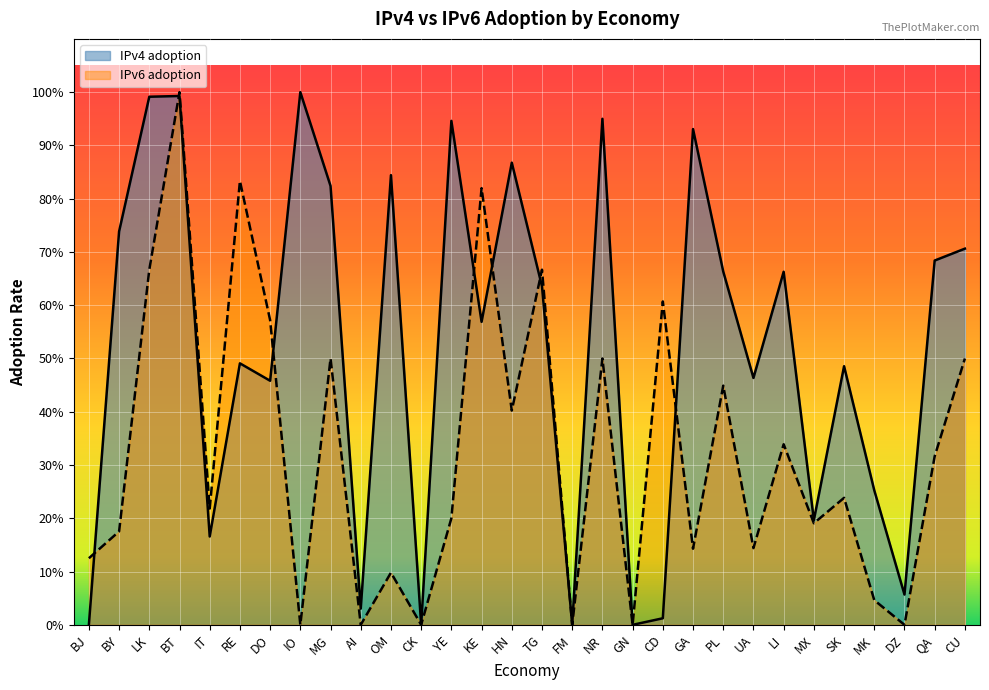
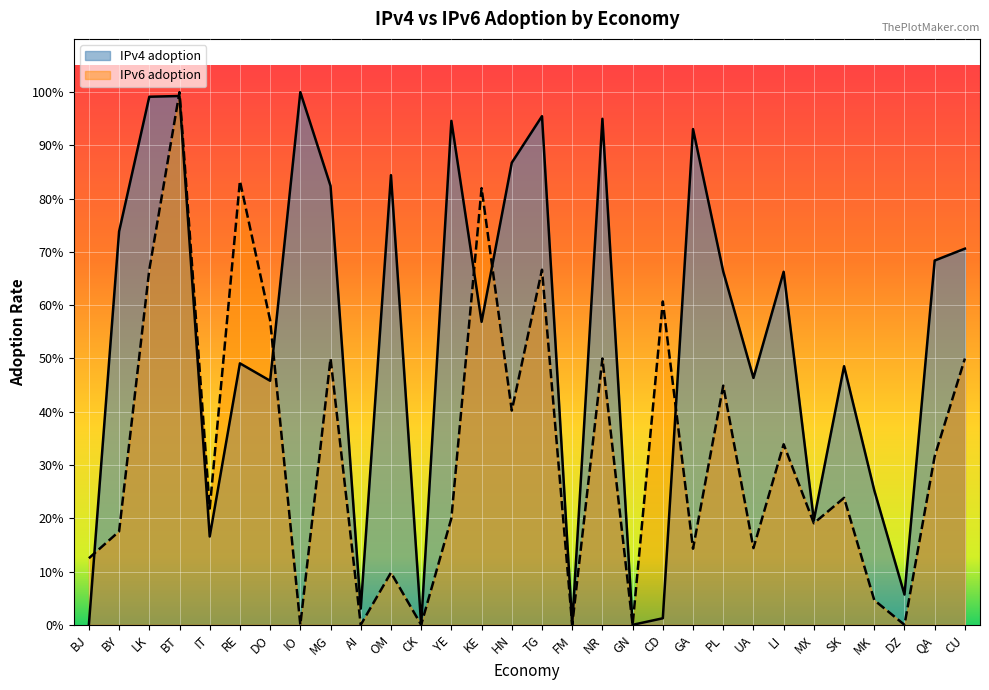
IPv4 adoption, TG: 64% -> 95%
